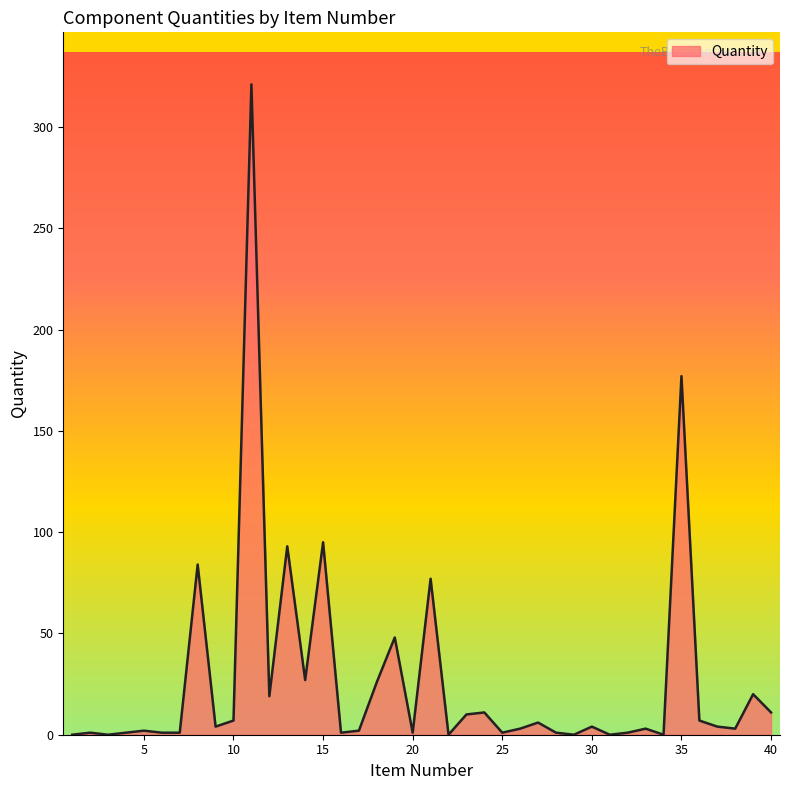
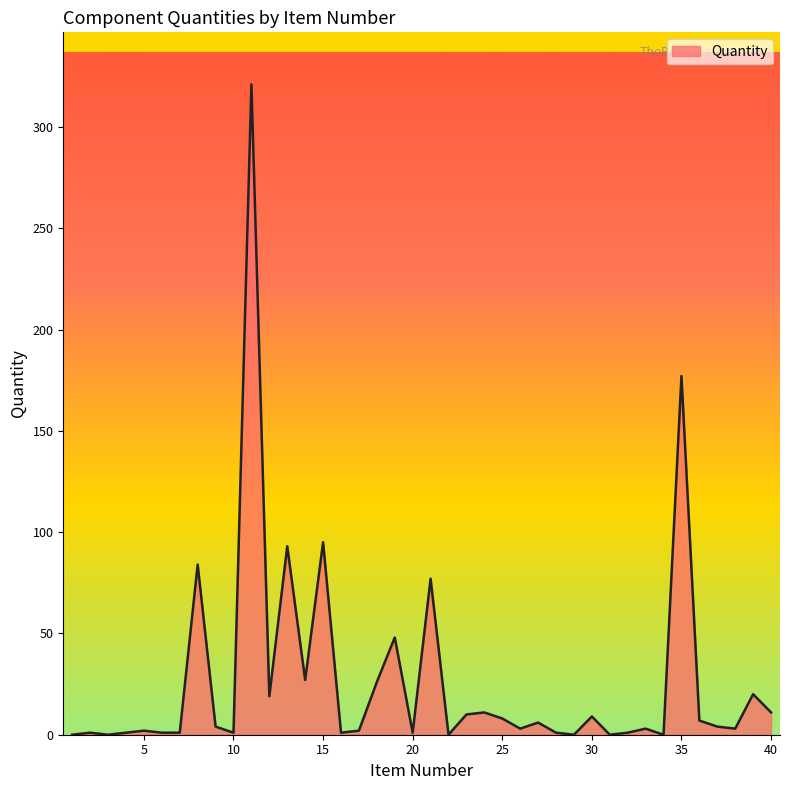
10: 7 -> 1
25: 1 -> 8
30: 4 -> 9
